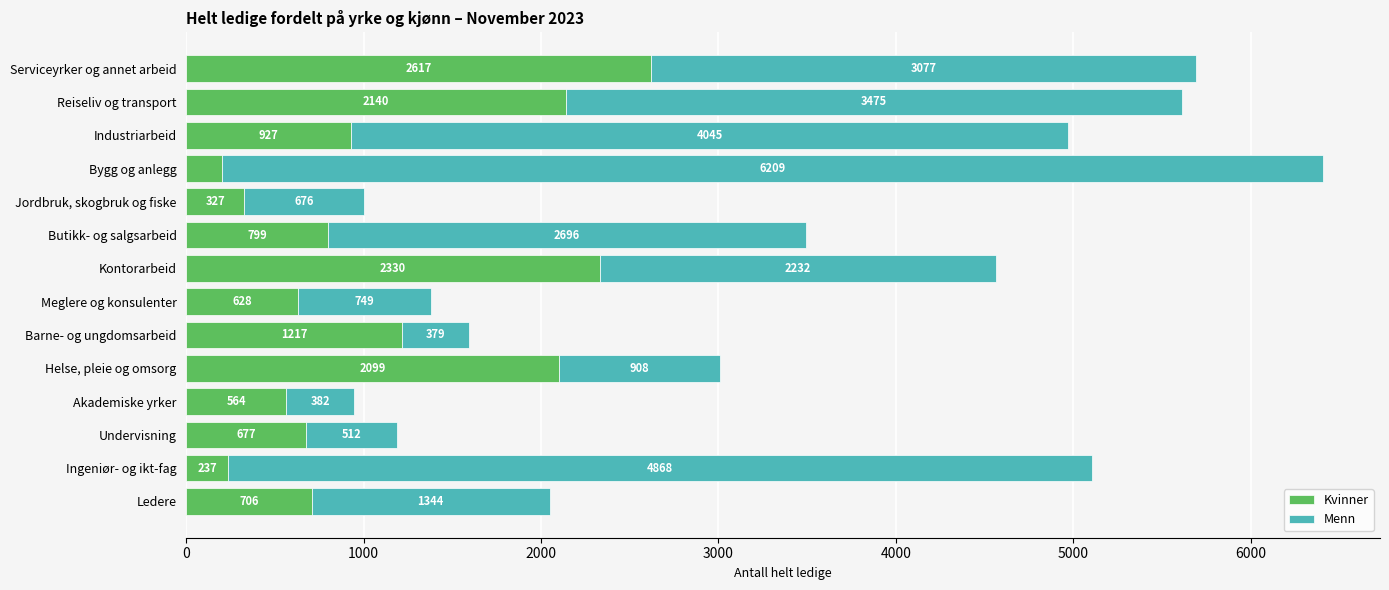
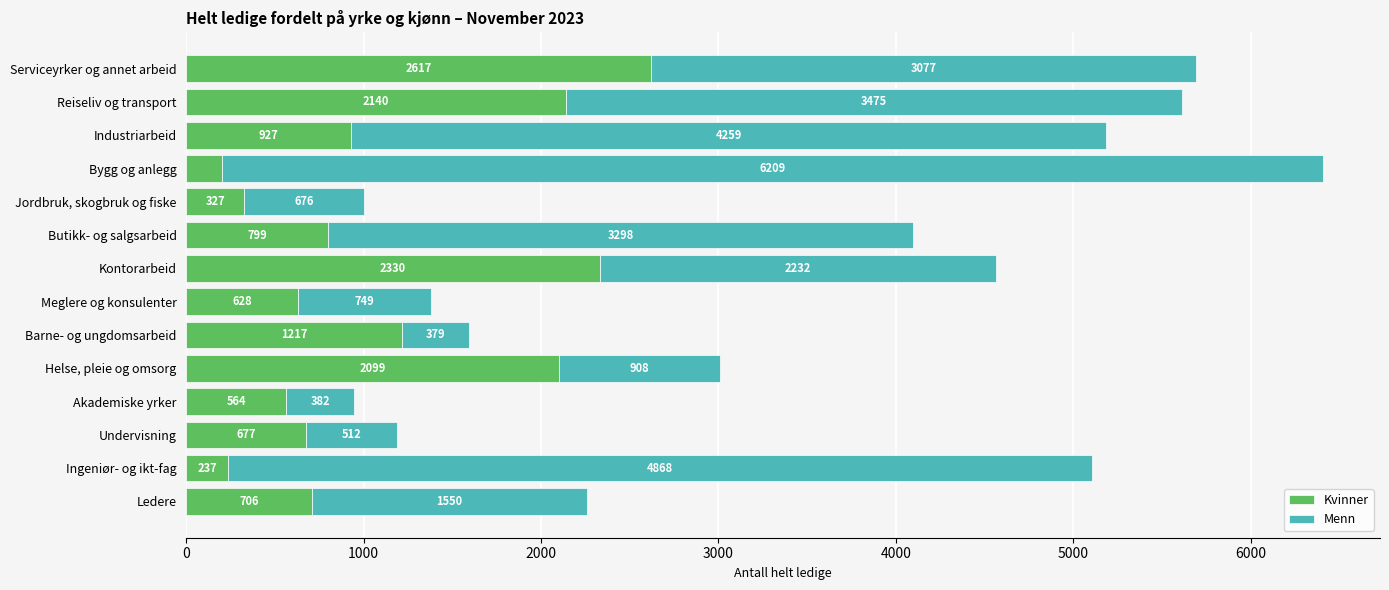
Menn, Industriarbeid: 4045 -> 4259
Menn, Butikk- og salgsarbeid: 2696 -> 3298
Menn, Ledere: 1344 -> 1550
